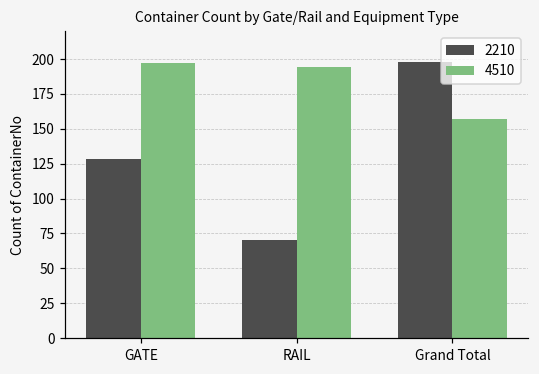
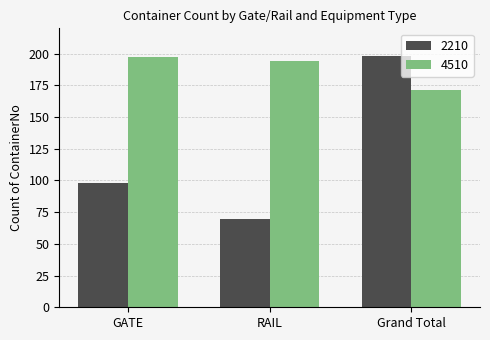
2210, GATE: 128 -> 98
4510, Grand Total: 157 -> 171
